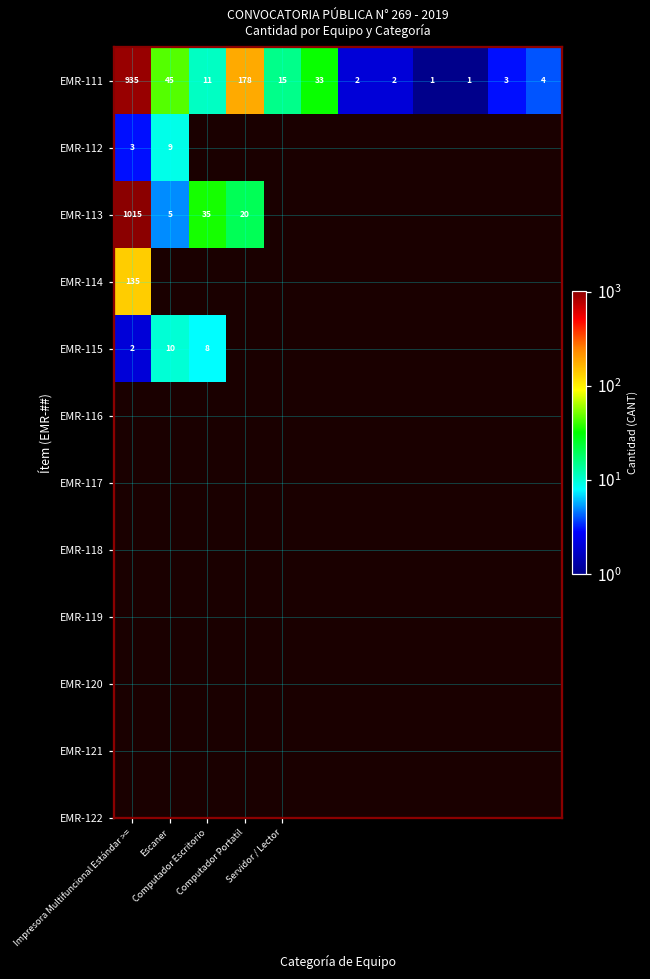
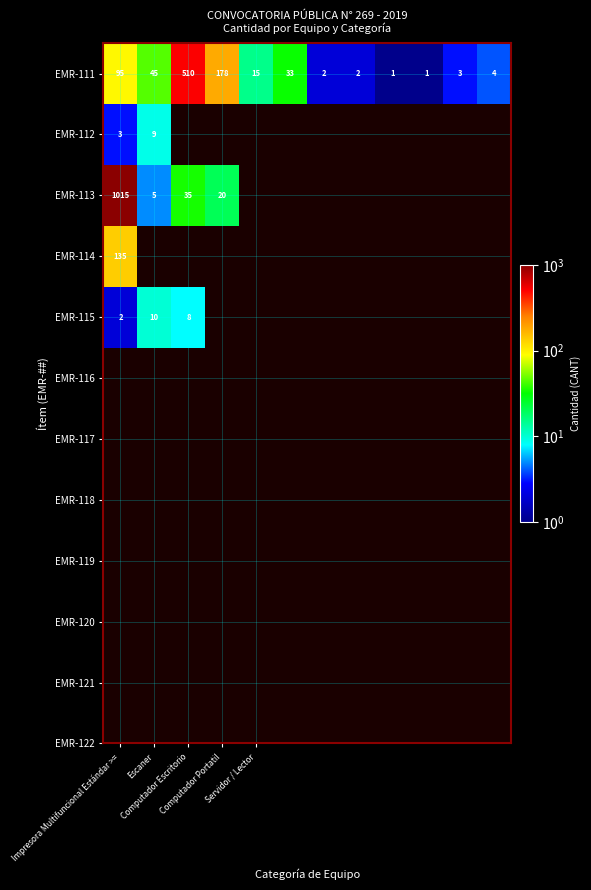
EMR-111, Impresora Multifuncional Estándar >=: 935 -> 95
EMR-111, Computador Escritorio: 11 -> 510
